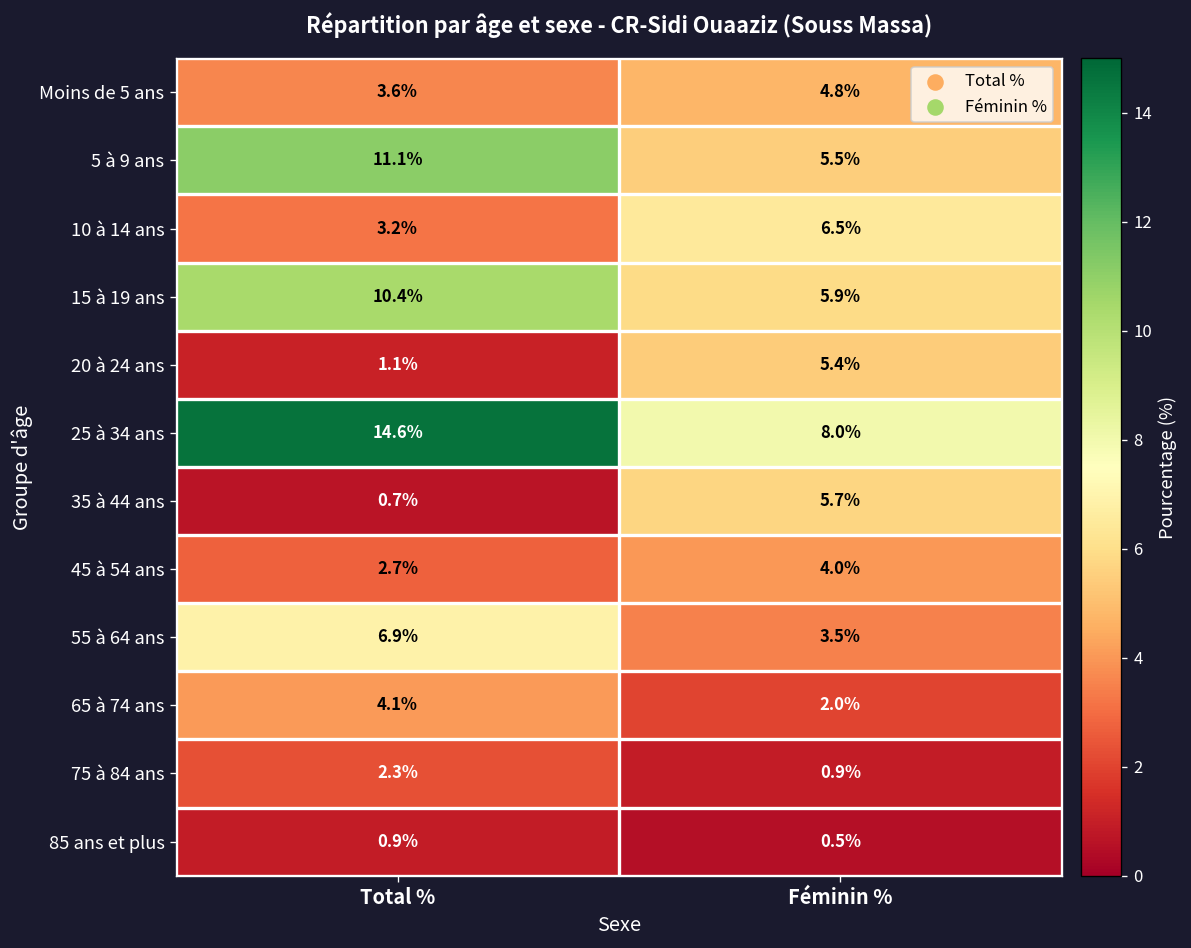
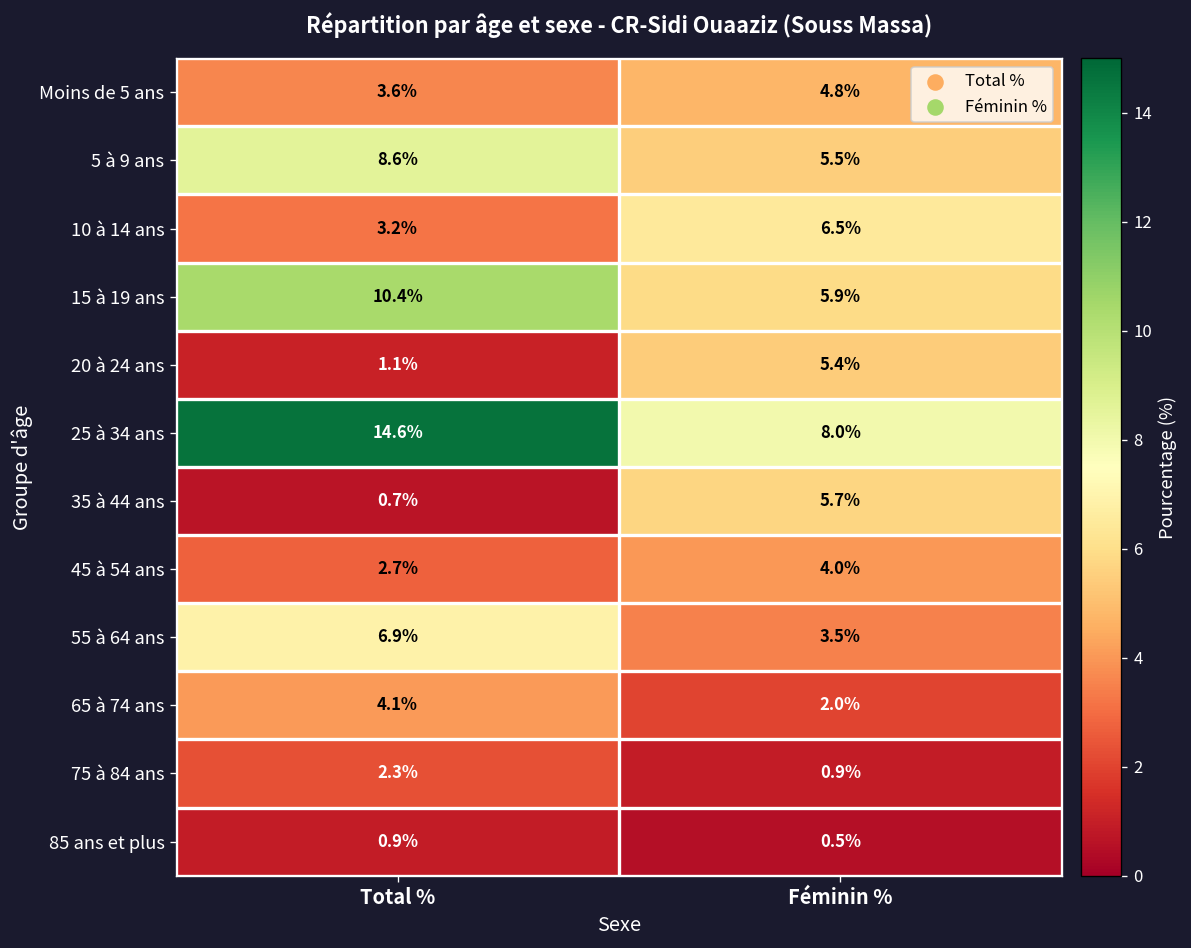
5 à 9 ans, Total %: 11.1% -> 8.6%
